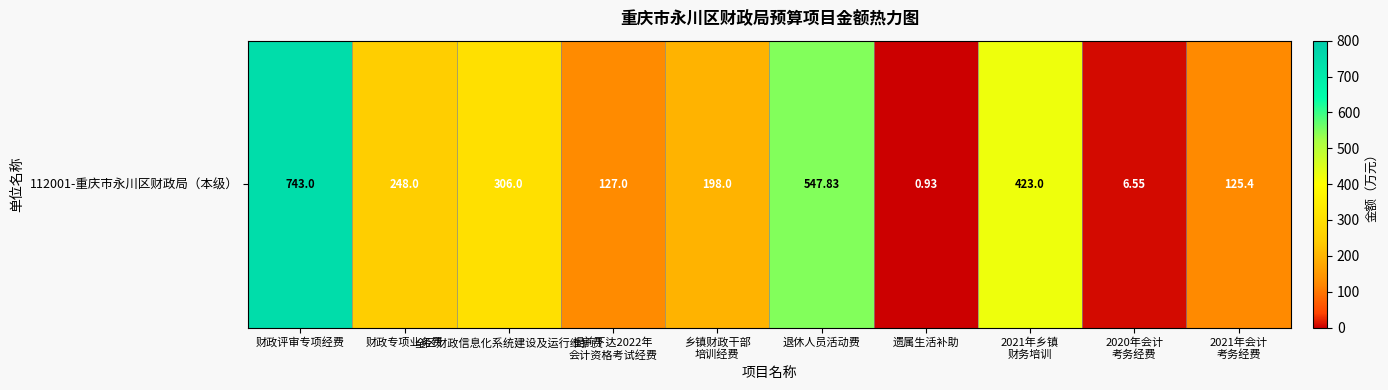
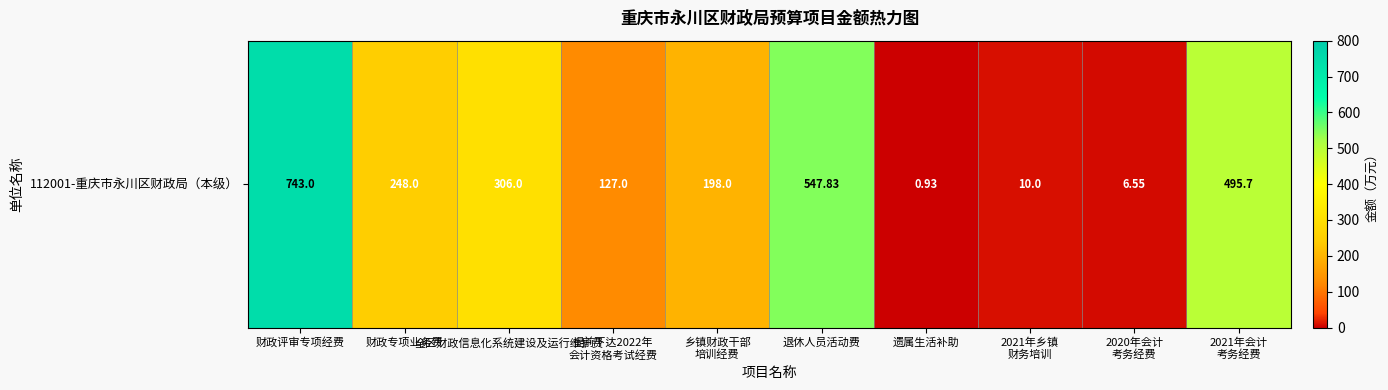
112001-重庆市永川区财政局（本级）, 2021年乡镇 财务培训: 423.0 -> 10.0
112001-重庆市永川区财政局（本级）, 2021年会计 考务经费: 125.4 -> 495.7
